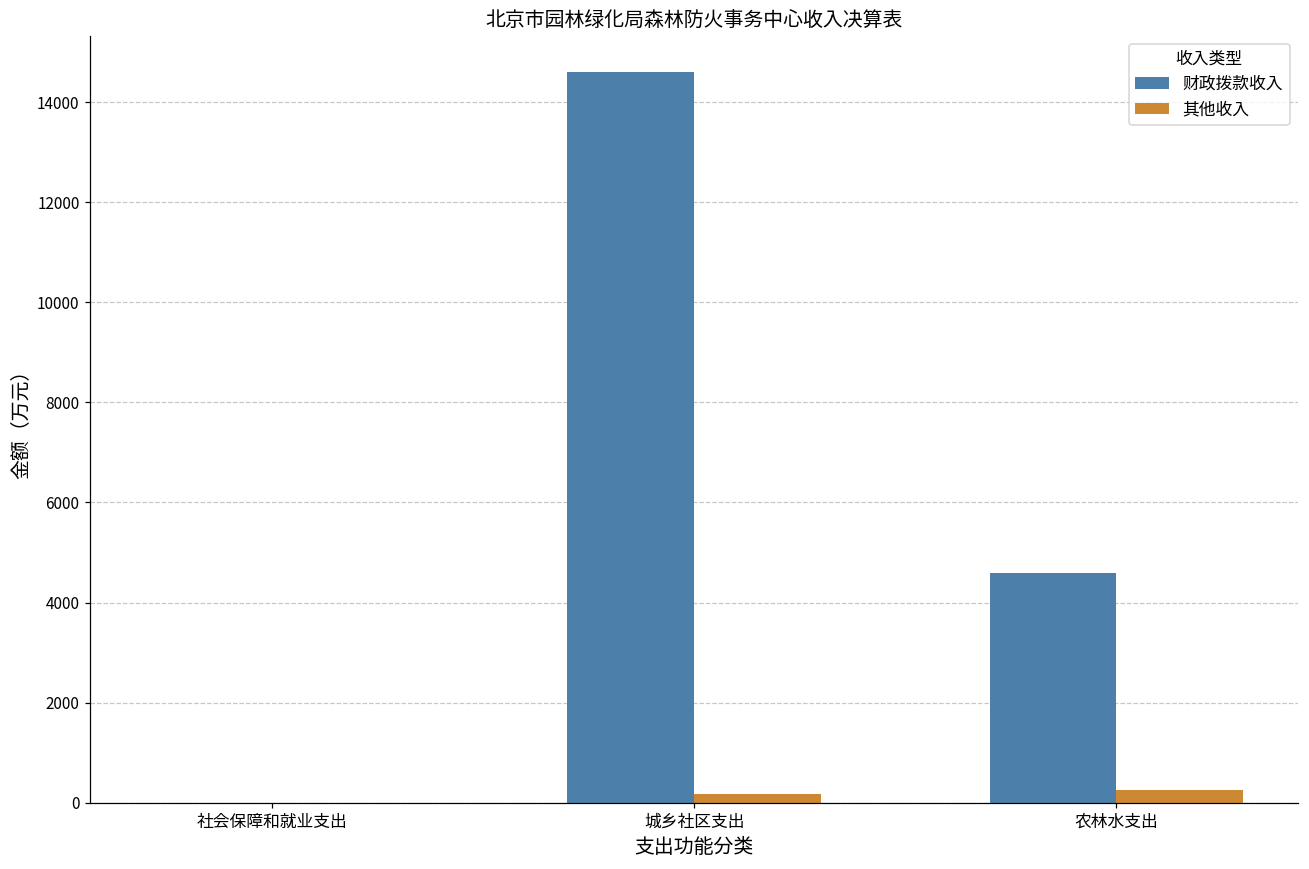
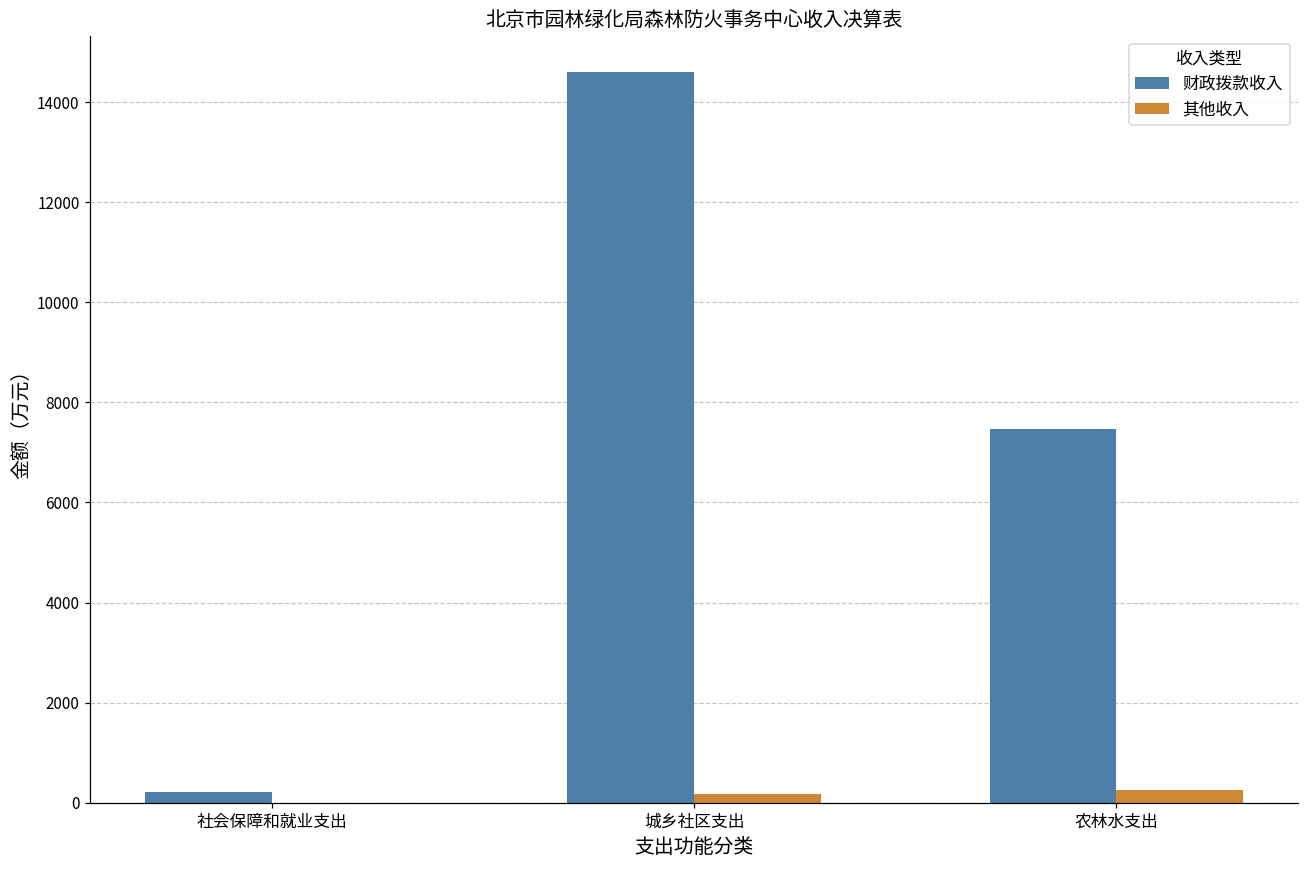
财政拨款收入, 社会保障和就业支出: 0 -> 200
财政拨款收入, 农林水支出: 4600 -> 7500
